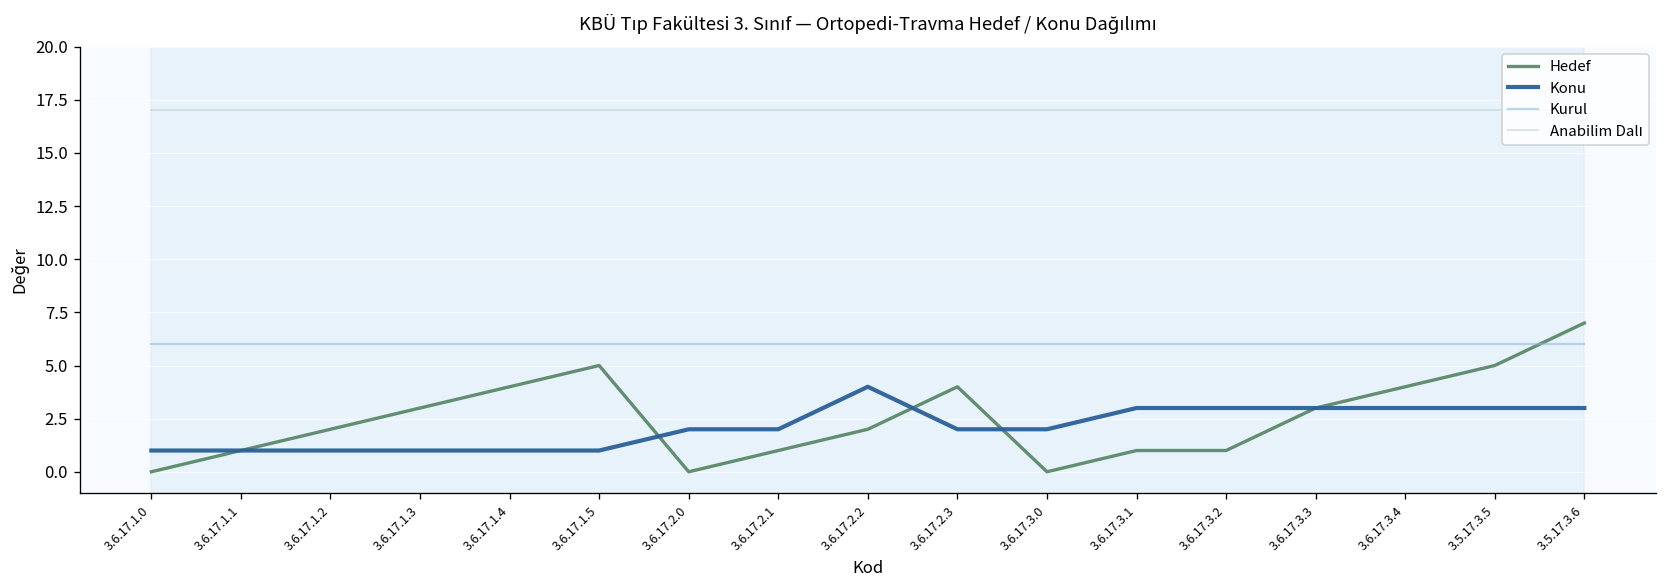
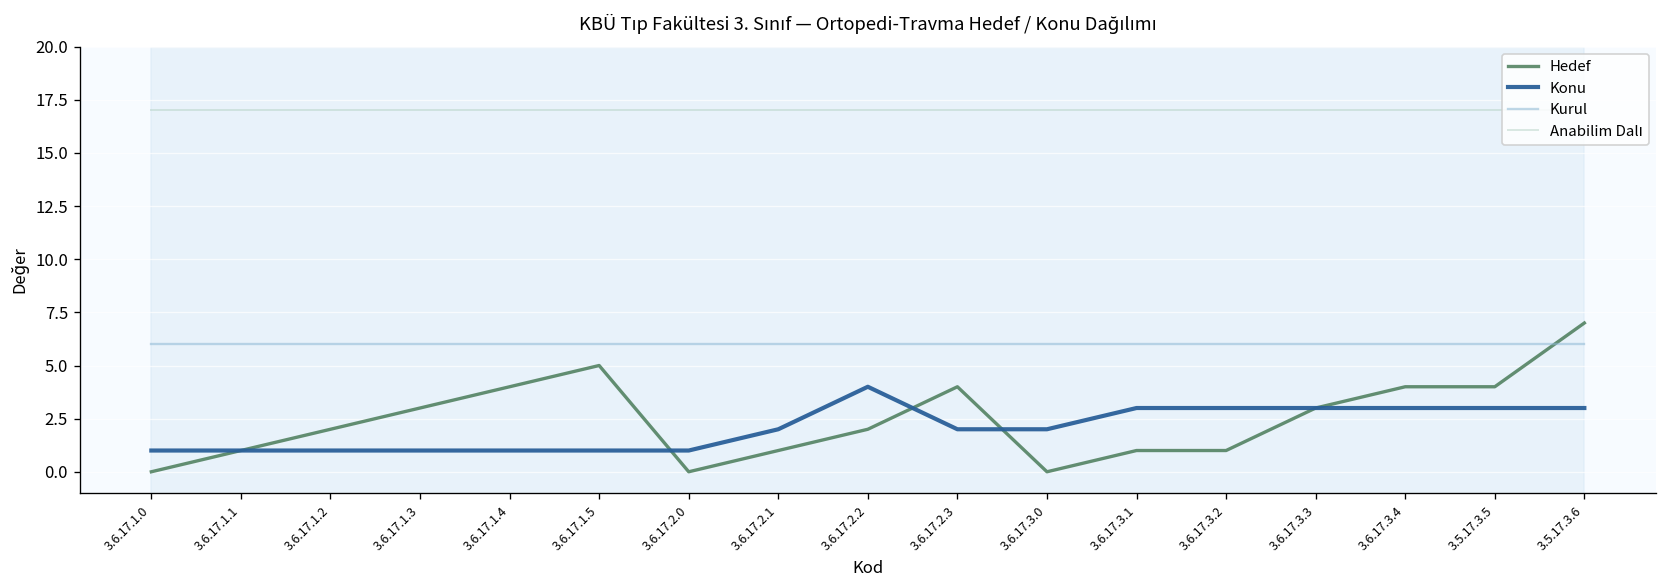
Konu, 3.6.17.2.0: 2 -> 1
Hedef, 3.5.17.3.5: 5 -> 4
